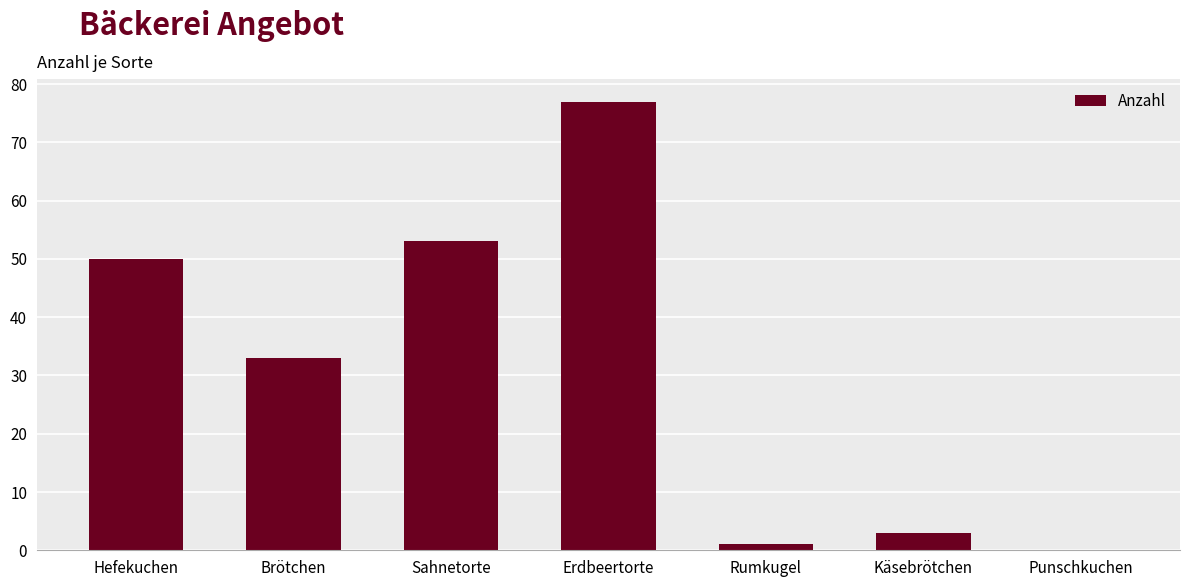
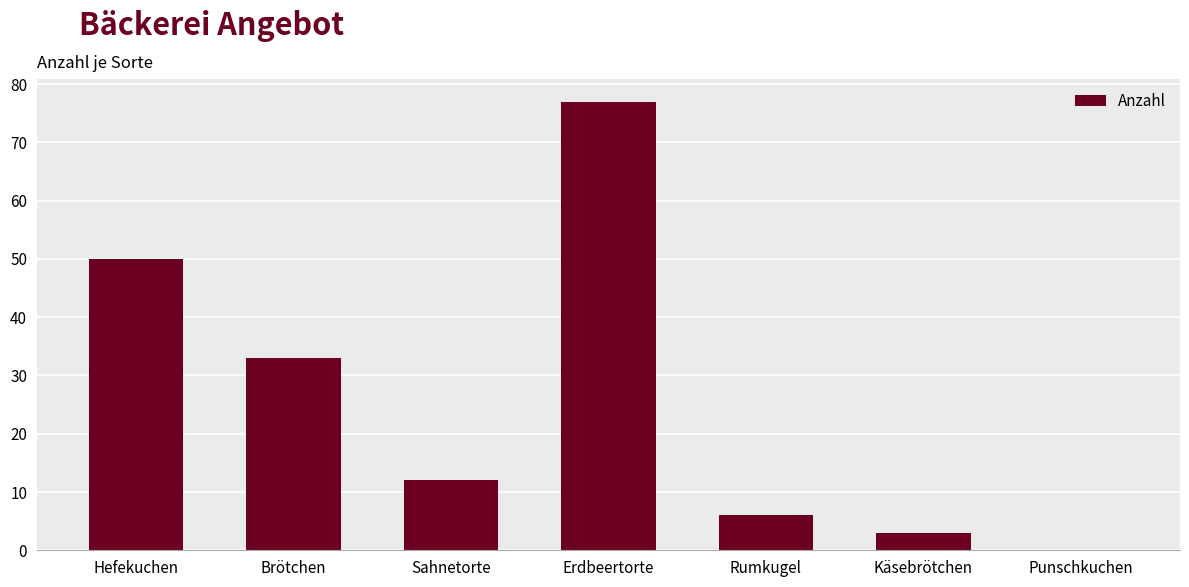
Sahnetorte: 53 -> 12
Rumkugel: 1 -> 6
